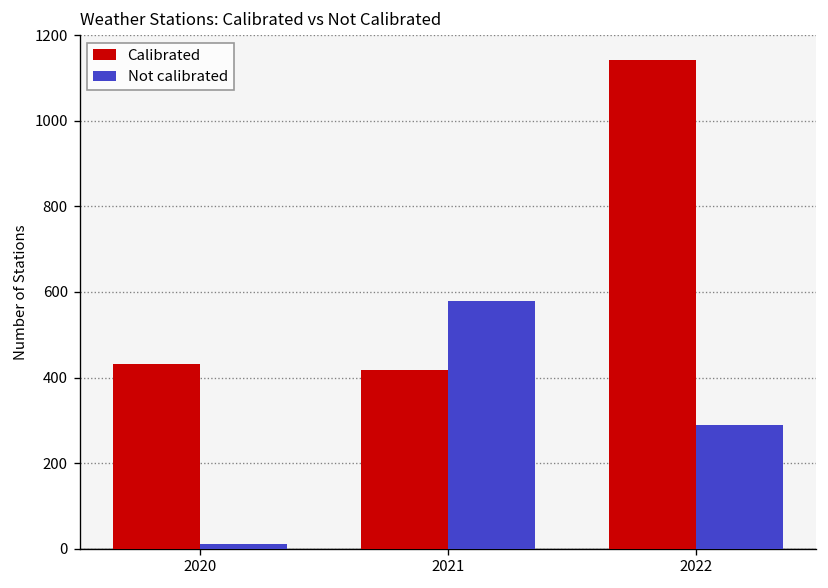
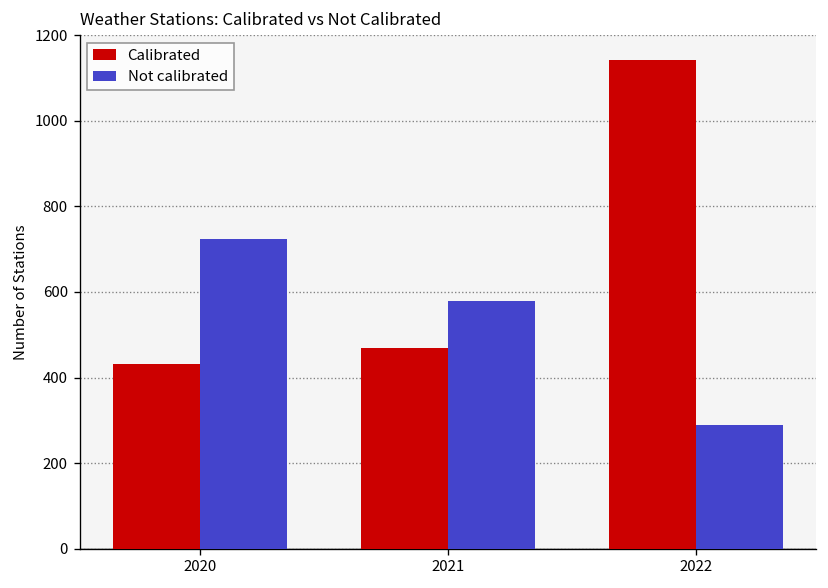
Not calibrated, 2020: 10 -> 720
Calibrated, 2021: 420 -> 470
